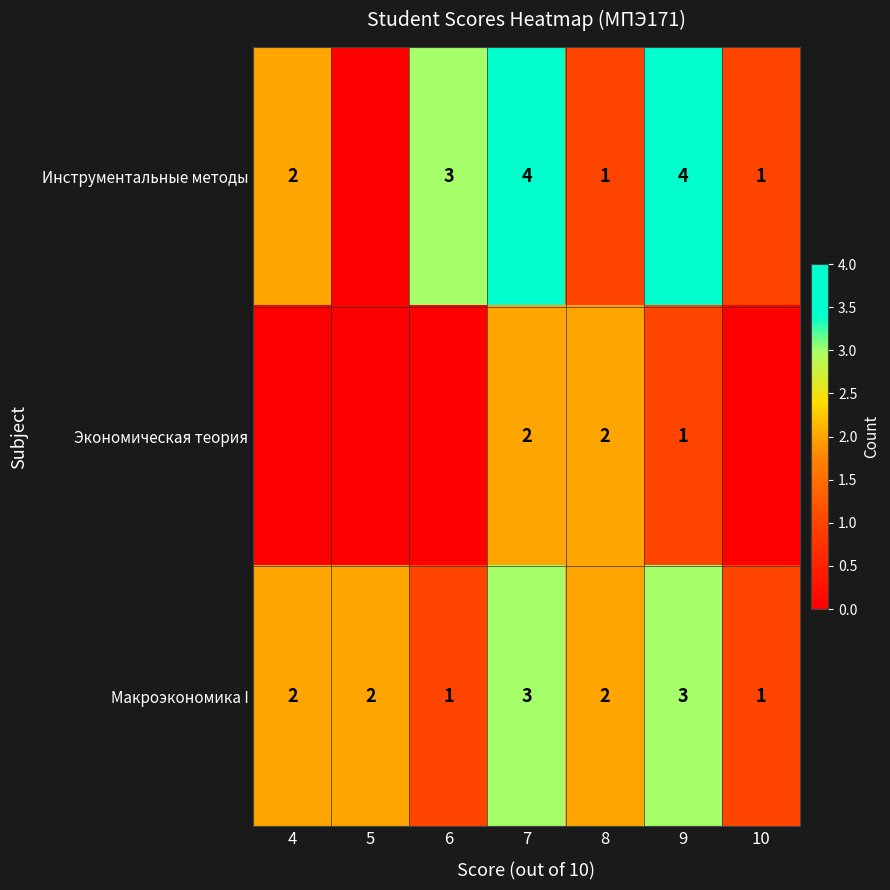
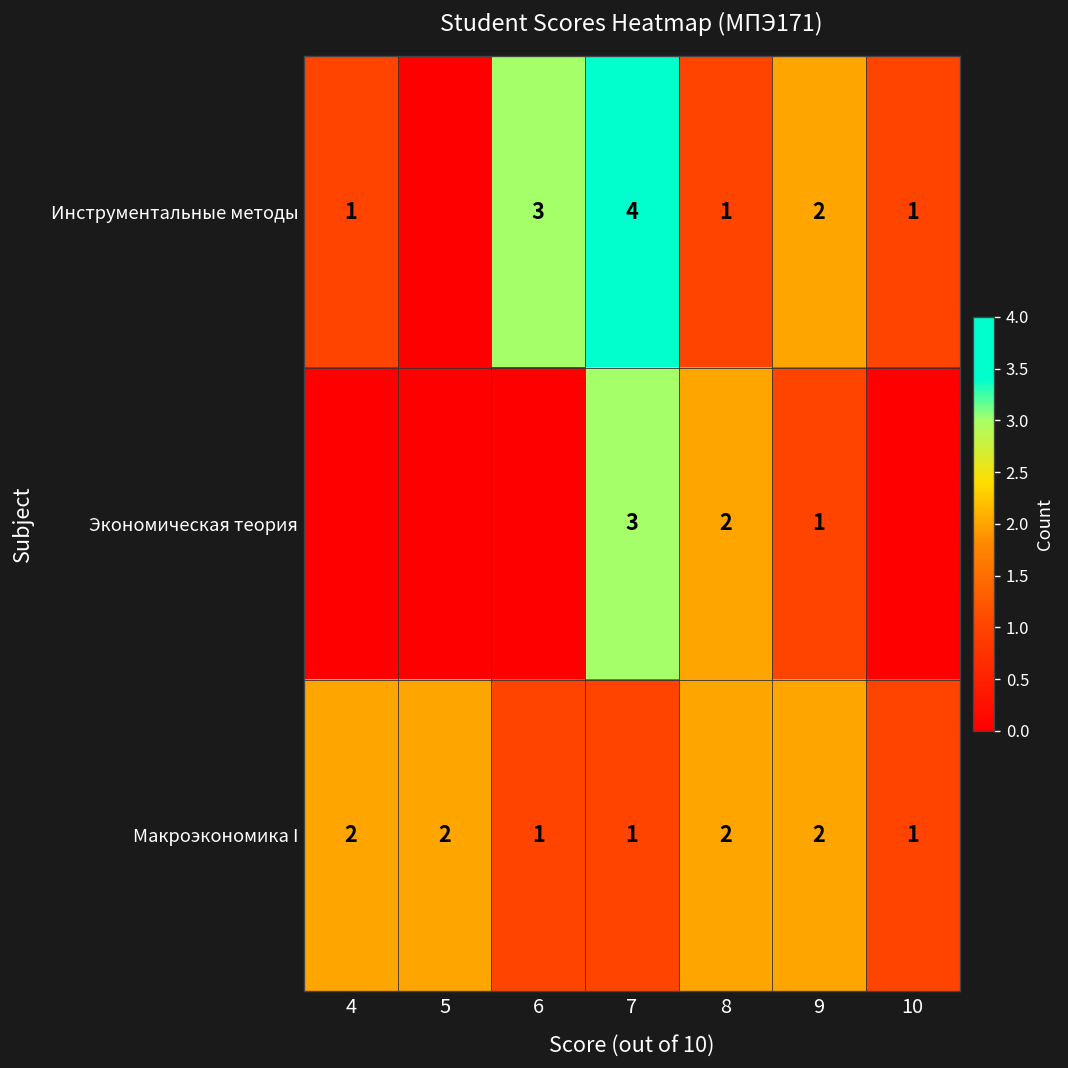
Инструментальные методы, 4: 2 -> 1
Инструментальные методы, 9: 4 -> 2
Экономическая теория, 7: 2 -> 3
Макроэкономика I, 7: 3 -> 1
Макроэкономика I, 9: 3 -> 2
